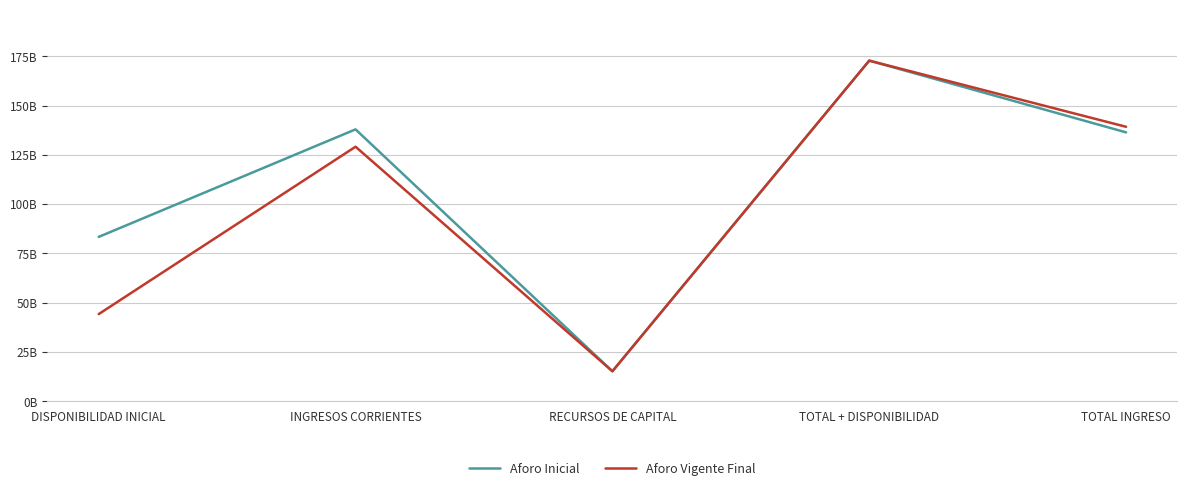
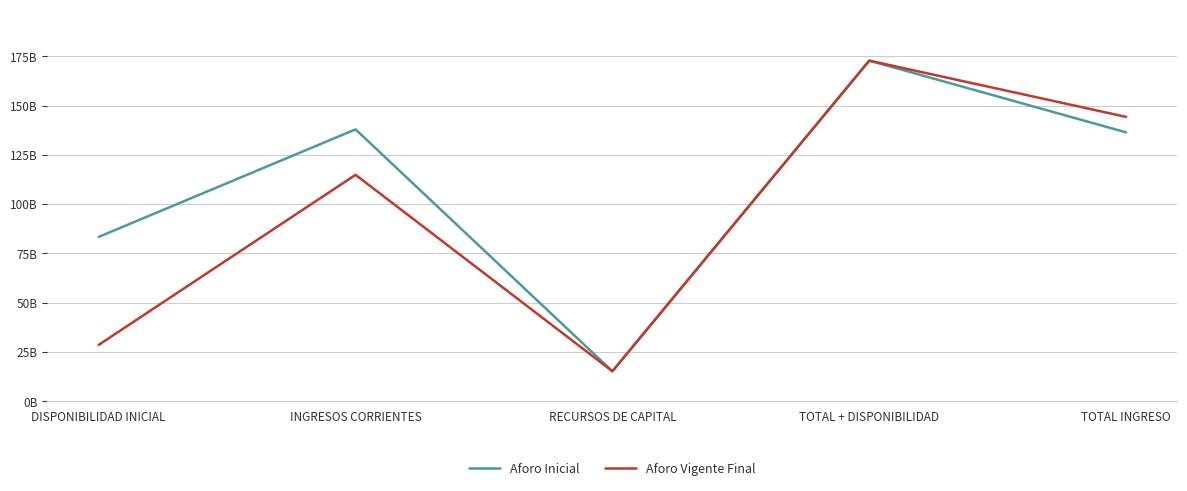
Aforo Vigente Final, DISPONIBILIDAD INICIAL: 44000000000 -> 29000000000
Aforo Vigente Final, INGRESOS CORRIENTES: 129000000000 -> 115000000000
Aforo Vigente Final, TOTAL INGRESO: 139000000000 -> 144000000000
